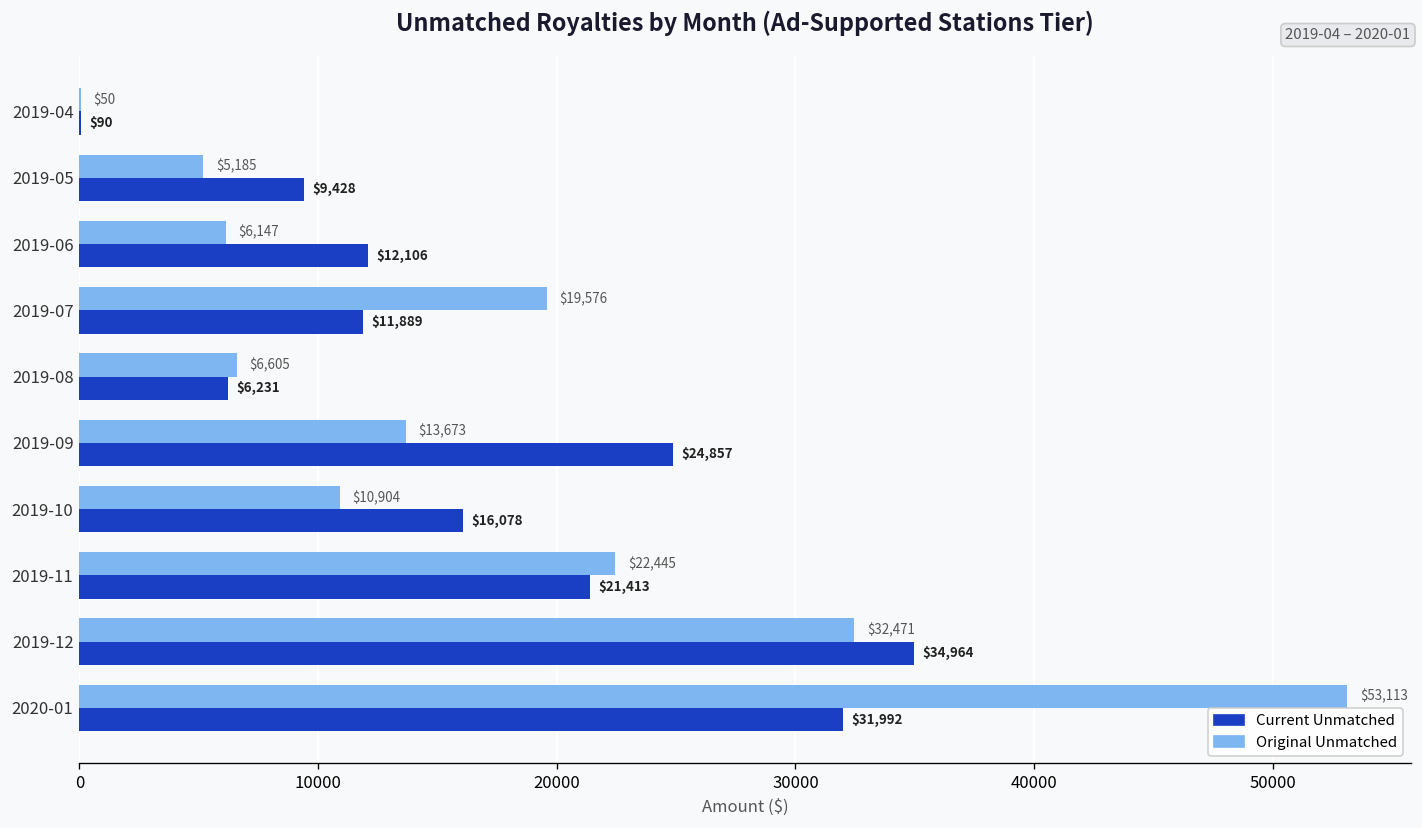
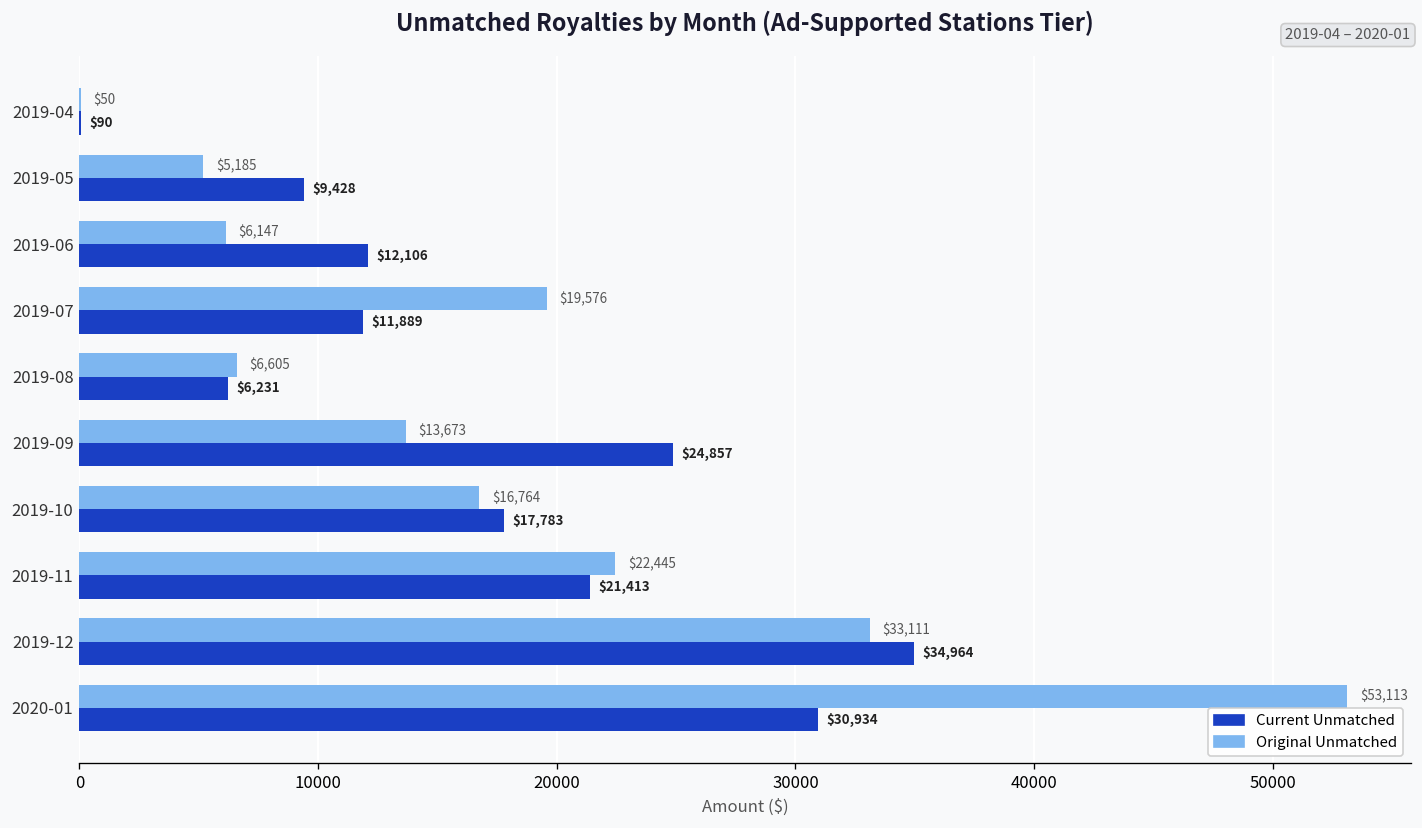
Original Unmatched, 2019-10: $10,904 -> $16,764
Current Unmatched, 2019-10: $16,078 -> $17,783
Original Unmatched, 2019-12: $32,471 -> $33,111
Current Unmatched, 2020-01: $31,992 -> $30,934
